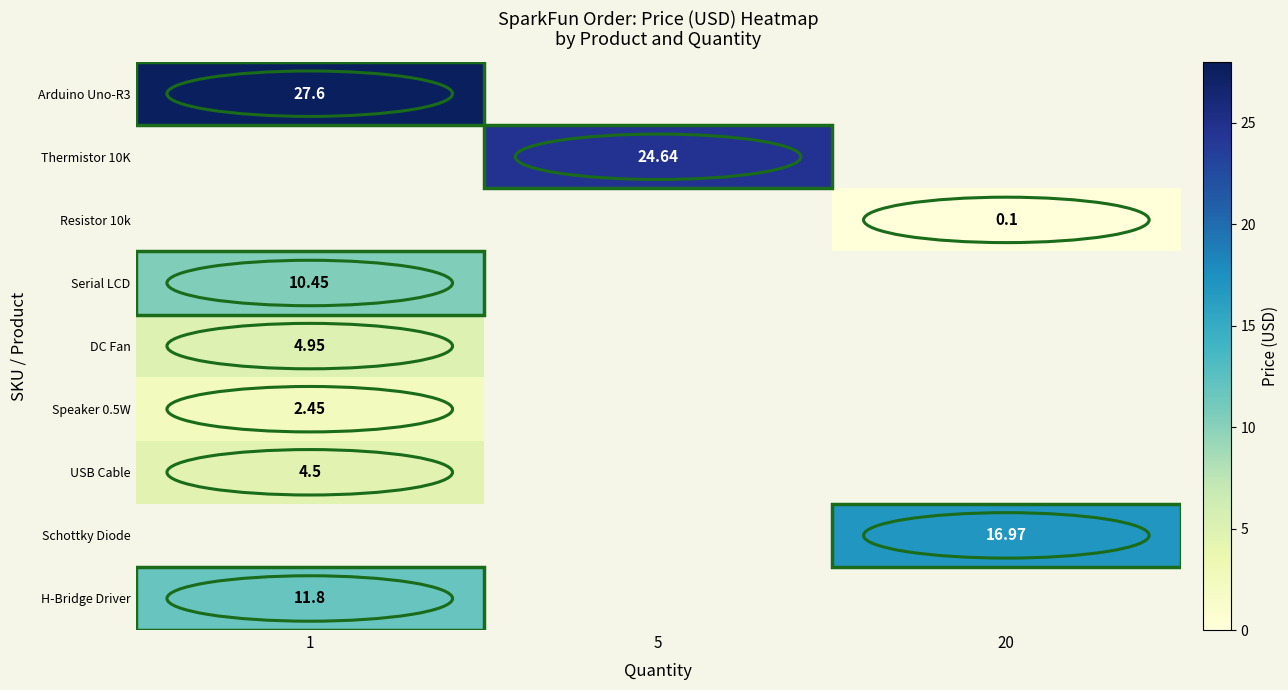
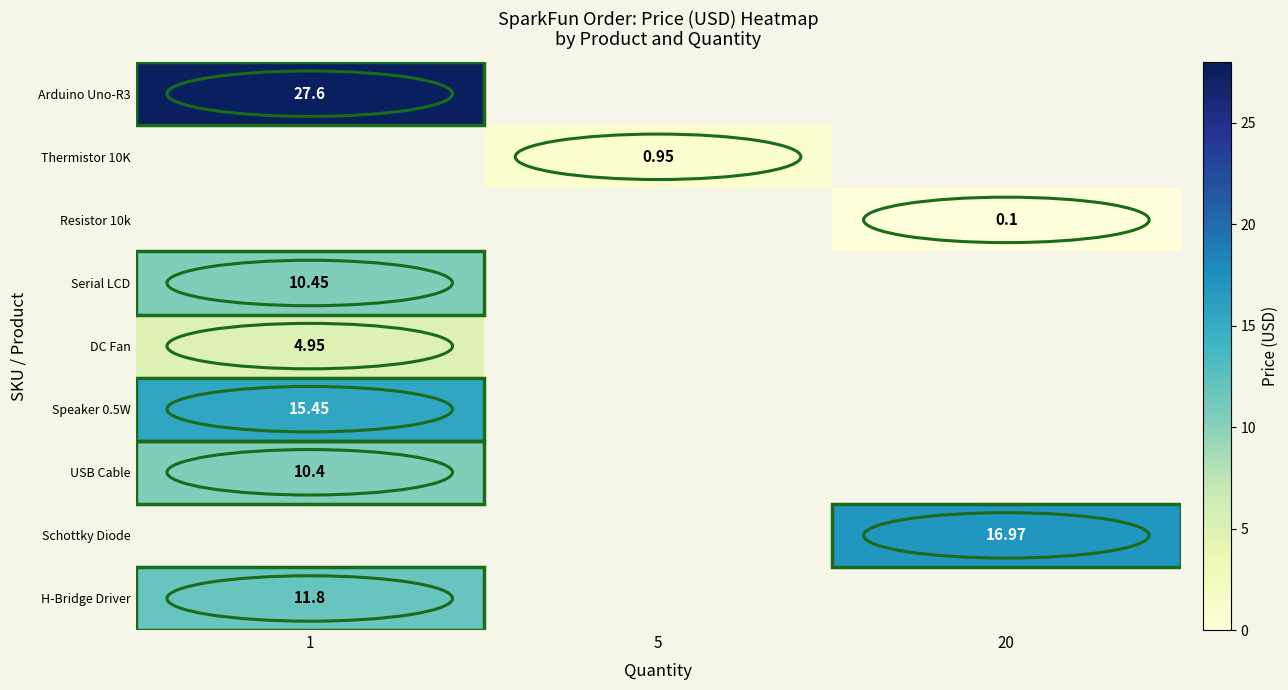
Thermistor 10K, 5: 24.64 -> 0.95
Speaker 0.5W, 1: 2.45 -> 15.45
USB Cable, 1: 4.5 -> 10.4
